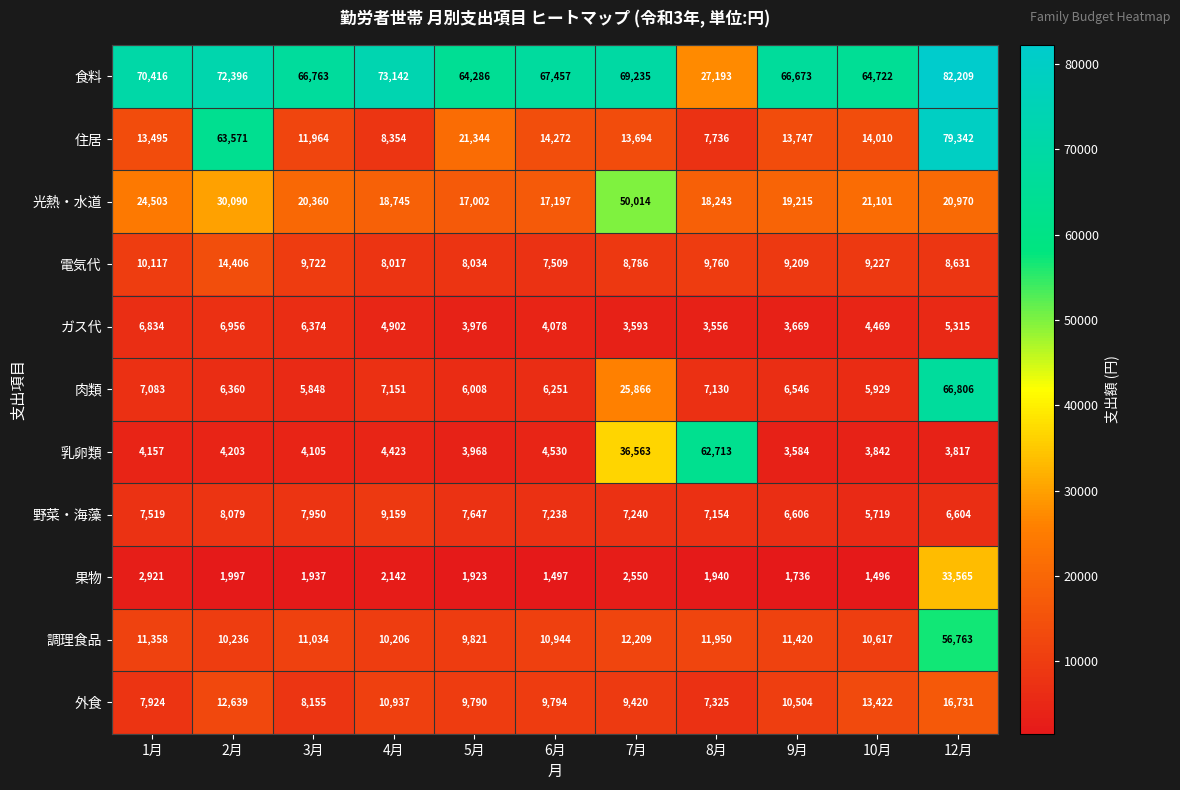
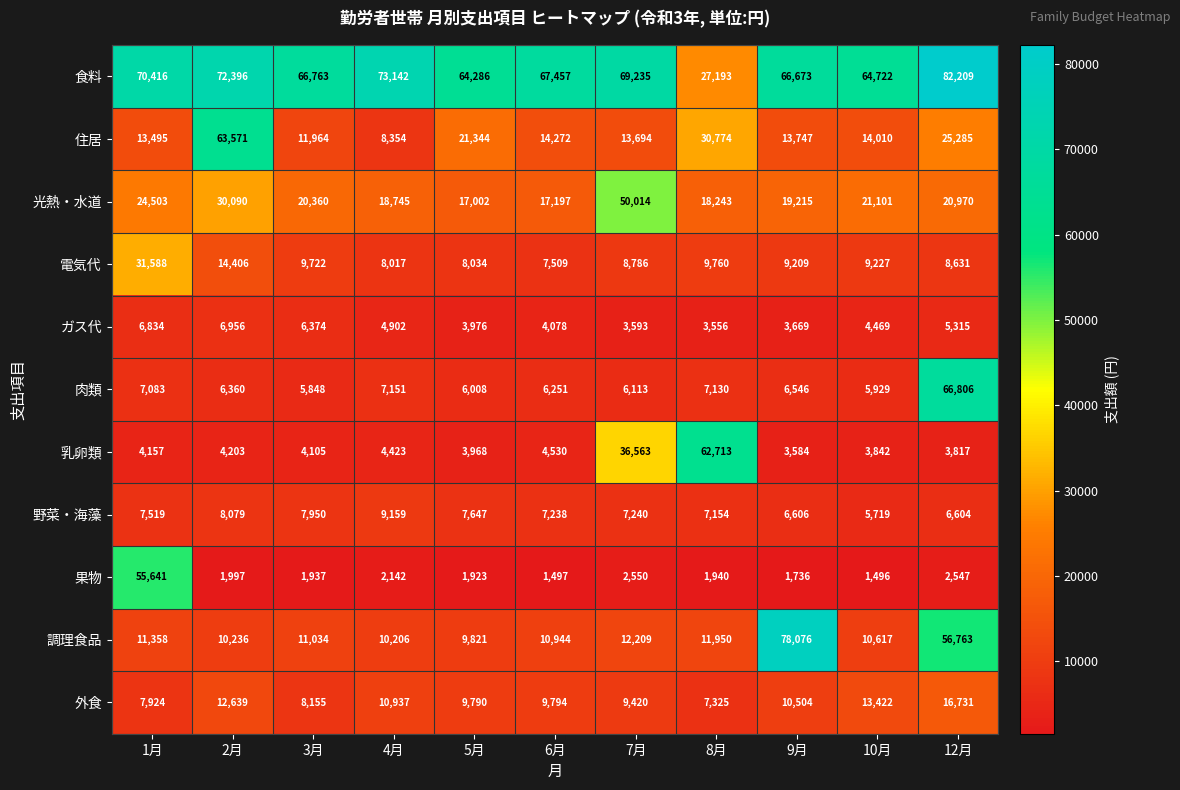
住居, 8月: 7,736 -> 30,774
住居, 12月: 79,342 -> 25,285
電気代, 1月: 10,117 -> 31,588
肉類, 7月: 25,866 -> 6,113
果物, 1月: 2,921 -> 55,641
果物, 12月: 33,565 -> 2,547
調理食品, 9月: 11,420 -> 78,076
